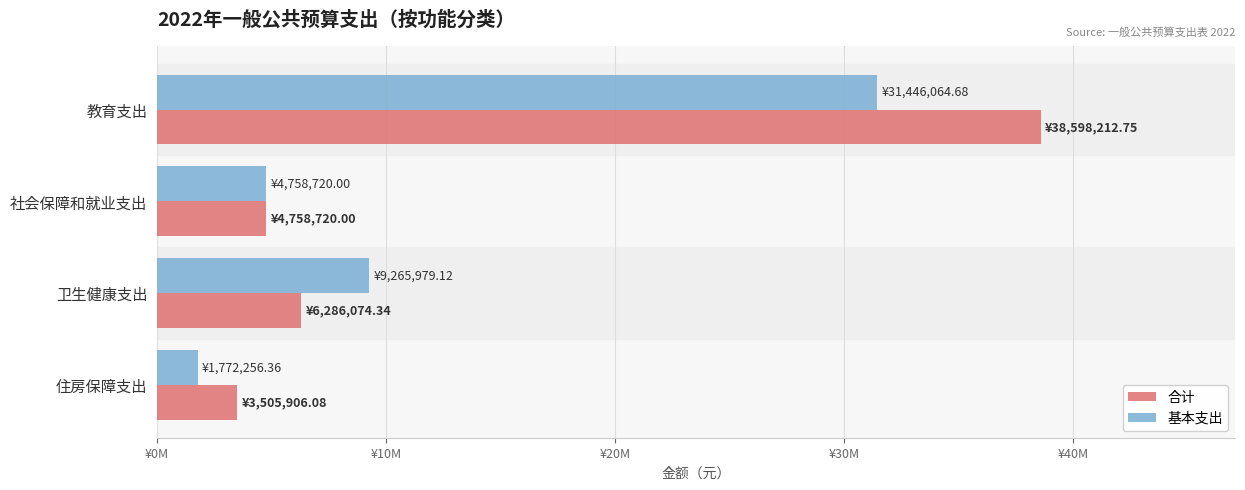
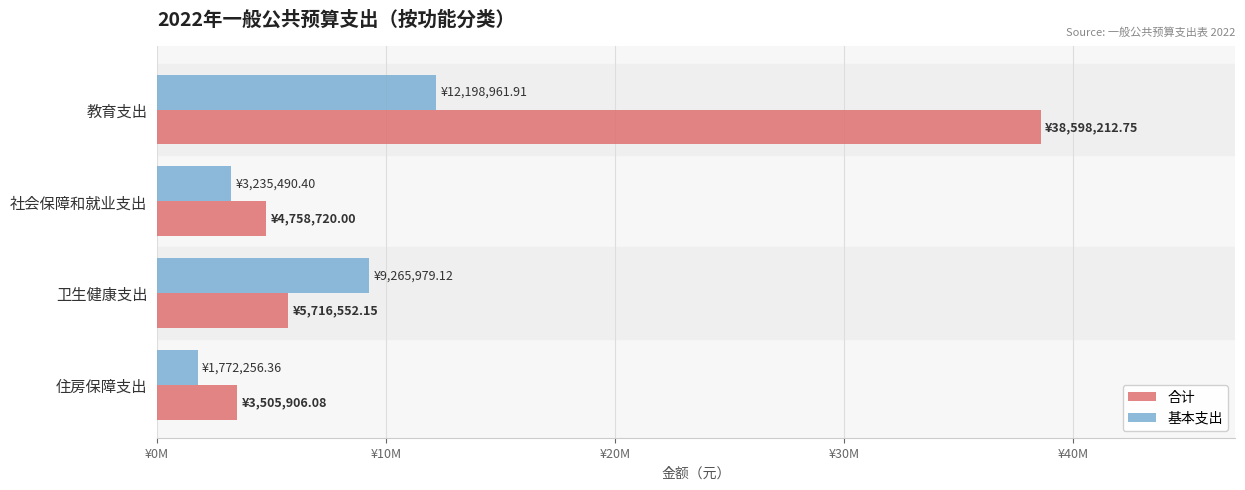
基本支出, 教育支出: ¥31,446,064.68 -> ¥12,198,961.91
基本支出, 社会保障和就业支出: ¥4,758,720.00 -> ¥3,235,490.40
合计, 卫生健康支出: ¥6,286,074.34 -> ¥5,716,552.15
